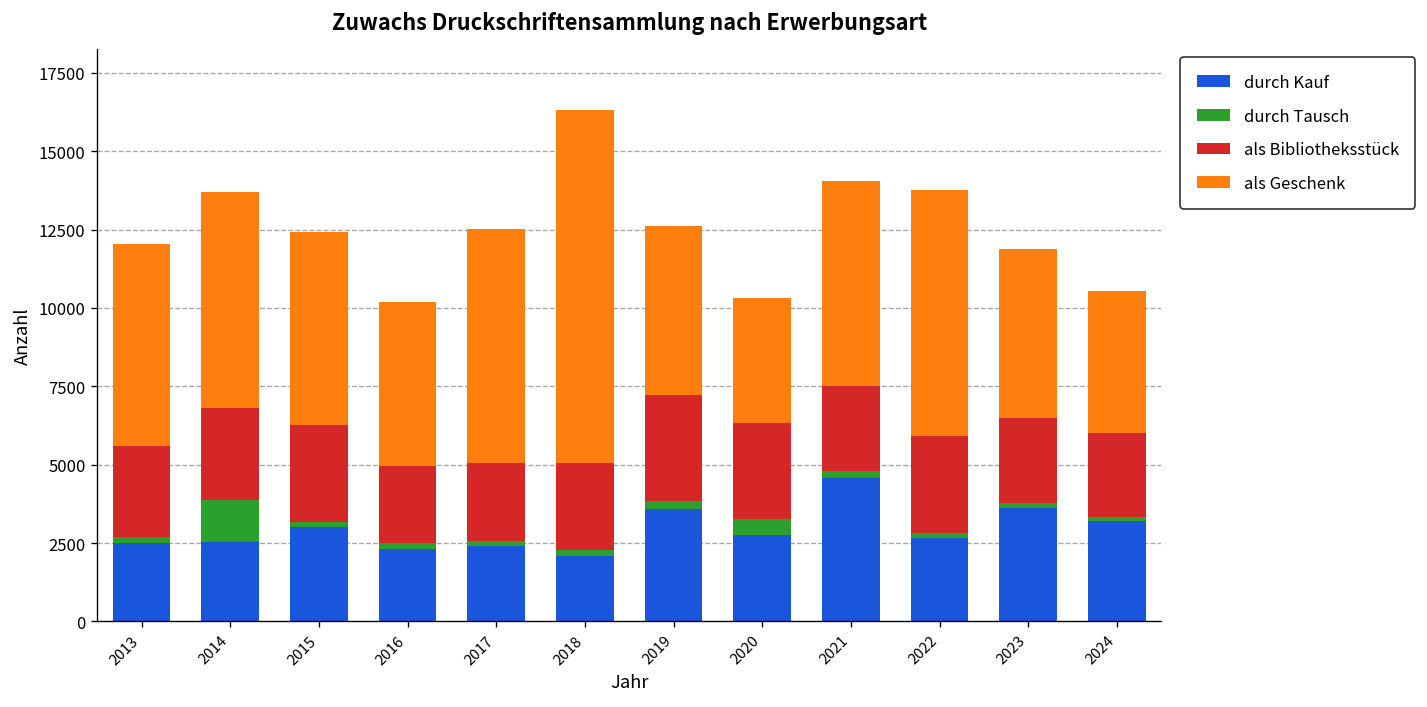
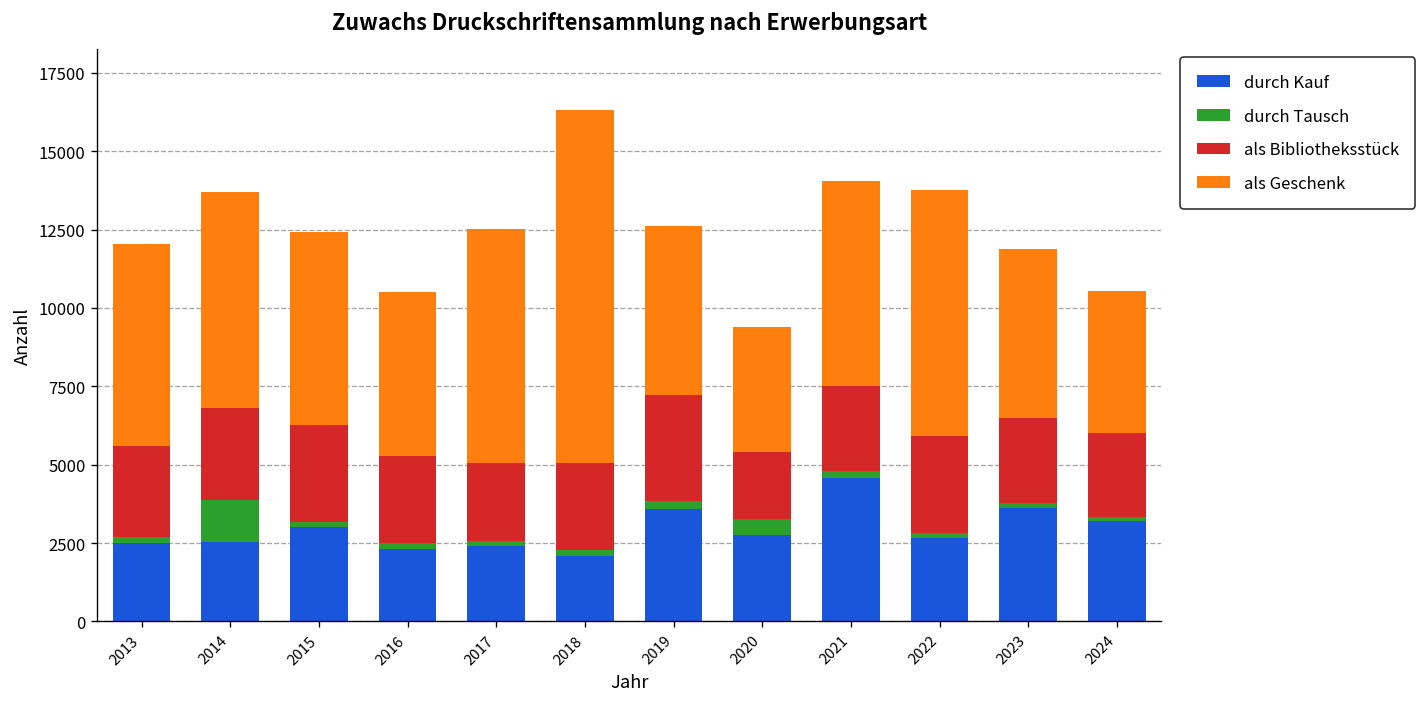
als Bibliotheksstück, 2016: 2500 -> 2800
als Bibliotheksstück, 2020: 3000 -> 2100
